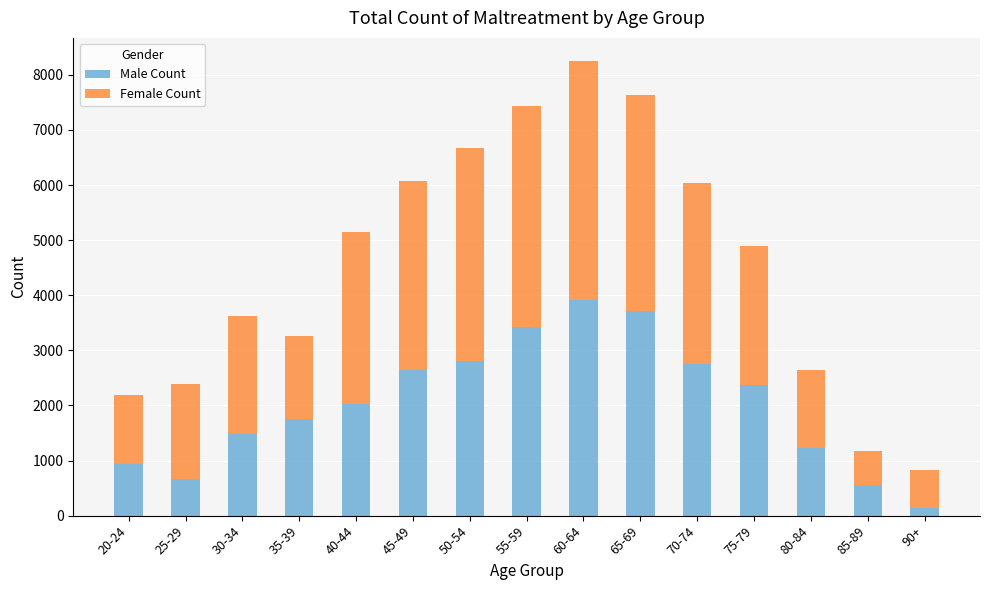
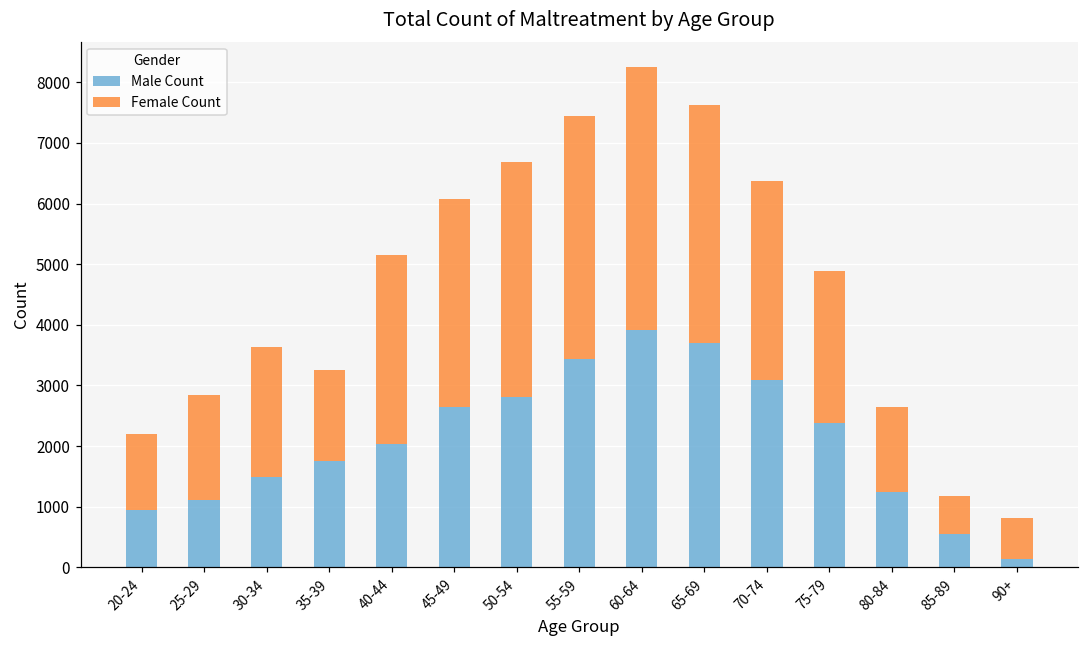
Male Count, 25-29: 700 -> 1100
Male Count, 70-74: 2800 -> 3100
